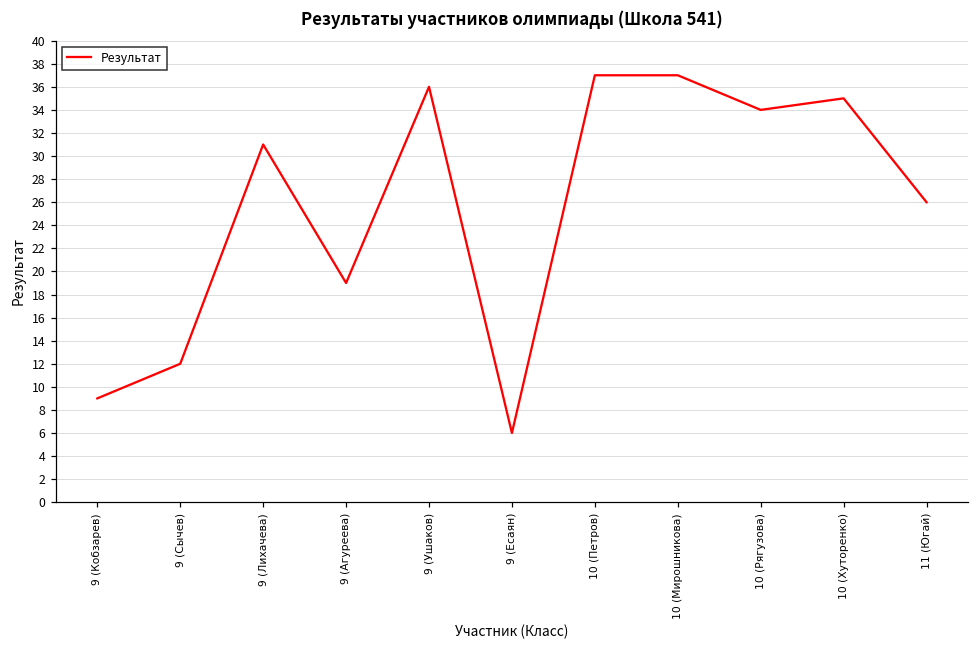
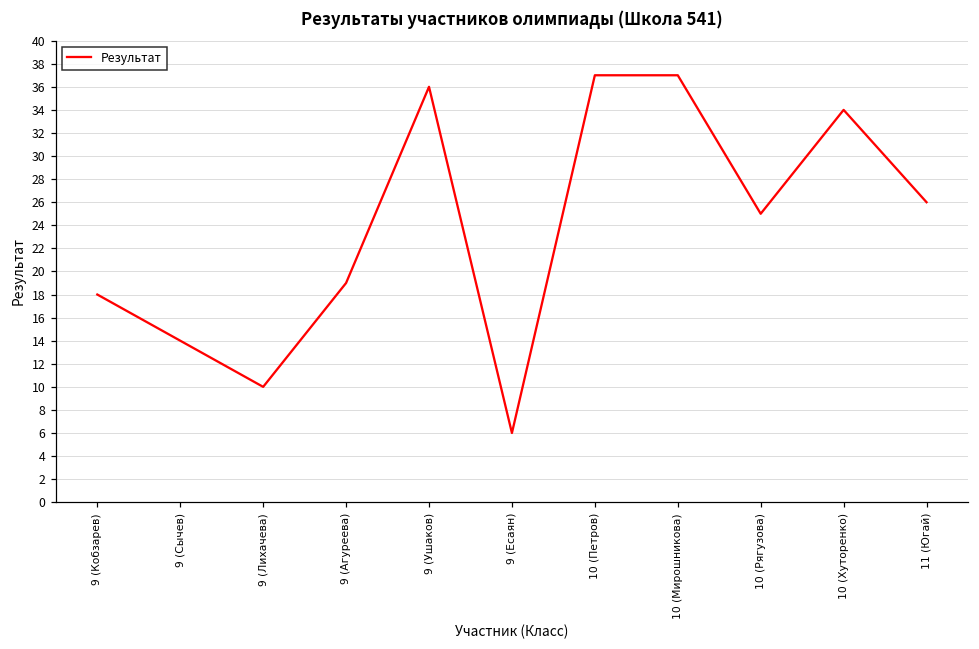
9 (Кобзарев): 9 -> 18
9 (Сычев): 12 -> 14
9 (Лихачева): 31 -> 10
10 (Рягузова): 34 -> 25
10 (Хуторенко): 35 -> 34
